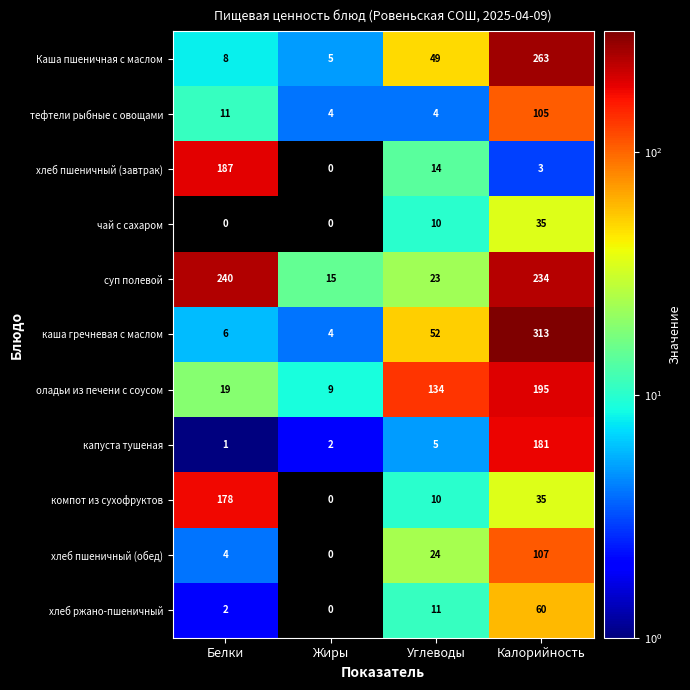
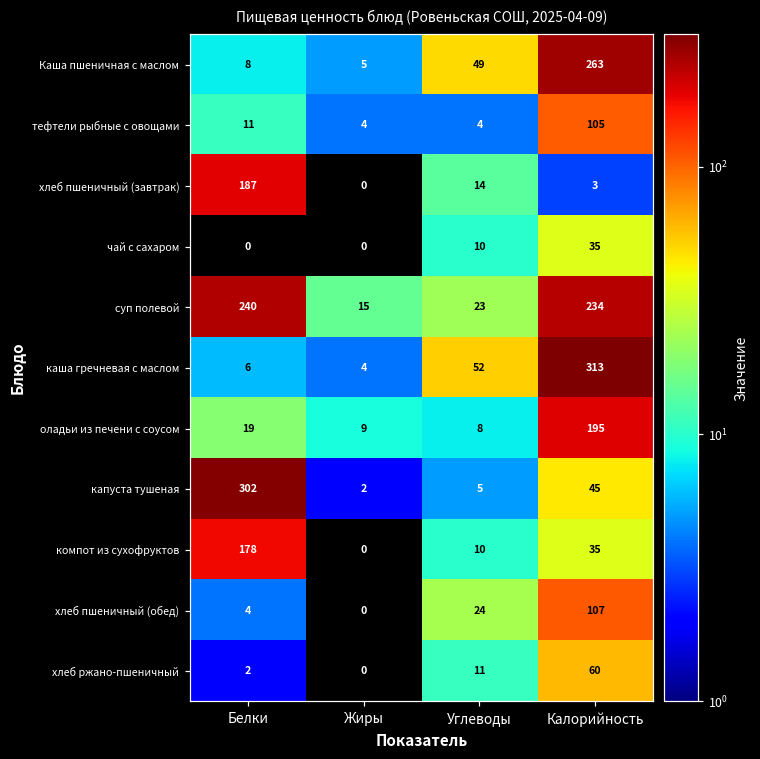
оладьи из печени с соусом, Углеводы: 134 -> 8
капуста тушеная, Белки: 1 -> 302
капуста тушеная, Калорийность: 181 -> 45
